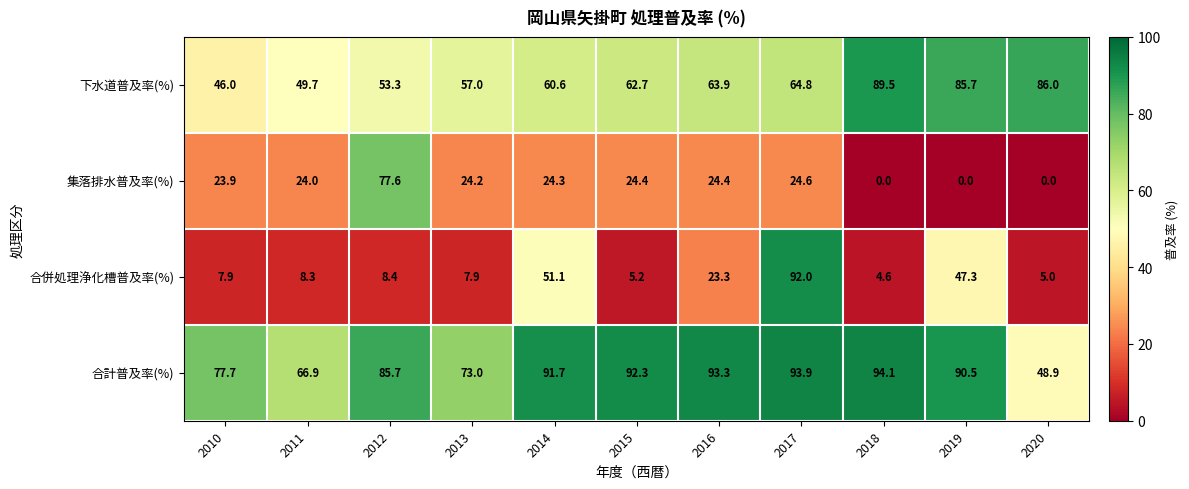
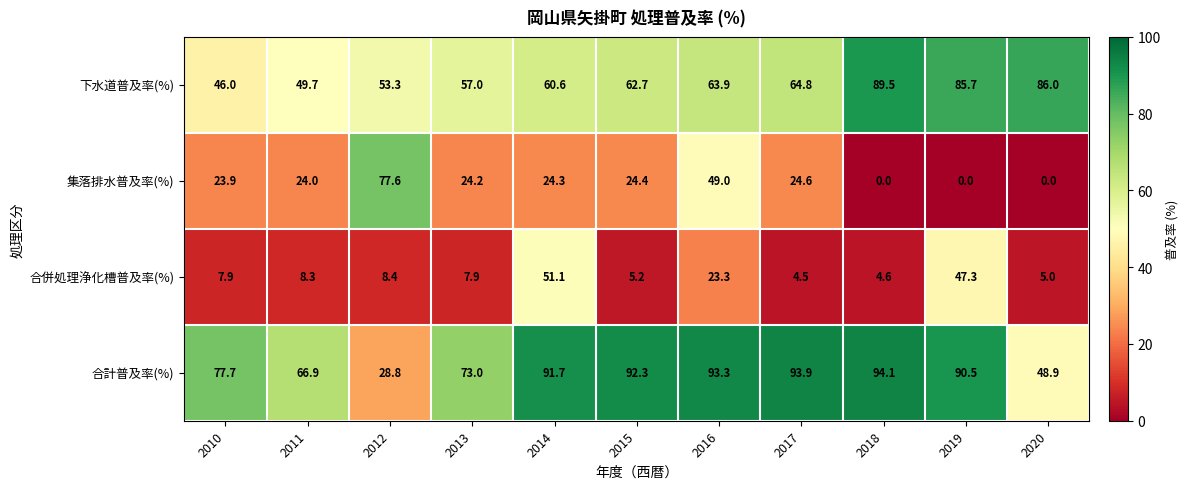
集落排水普及率(%), 2016: 24.4 -> 49.0
合併処理浄化槽普及率(%), 2017: 92.0 -> 4.5
合計普及率(%), 2012: 85.7 -> 28.8
